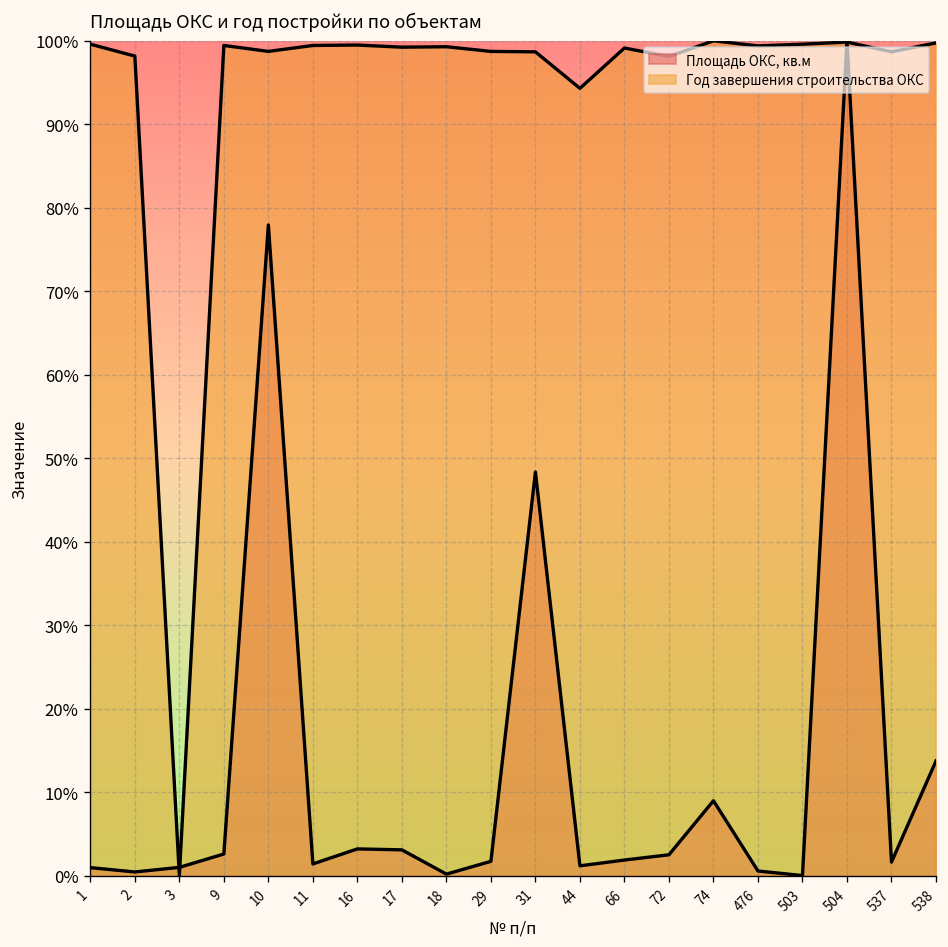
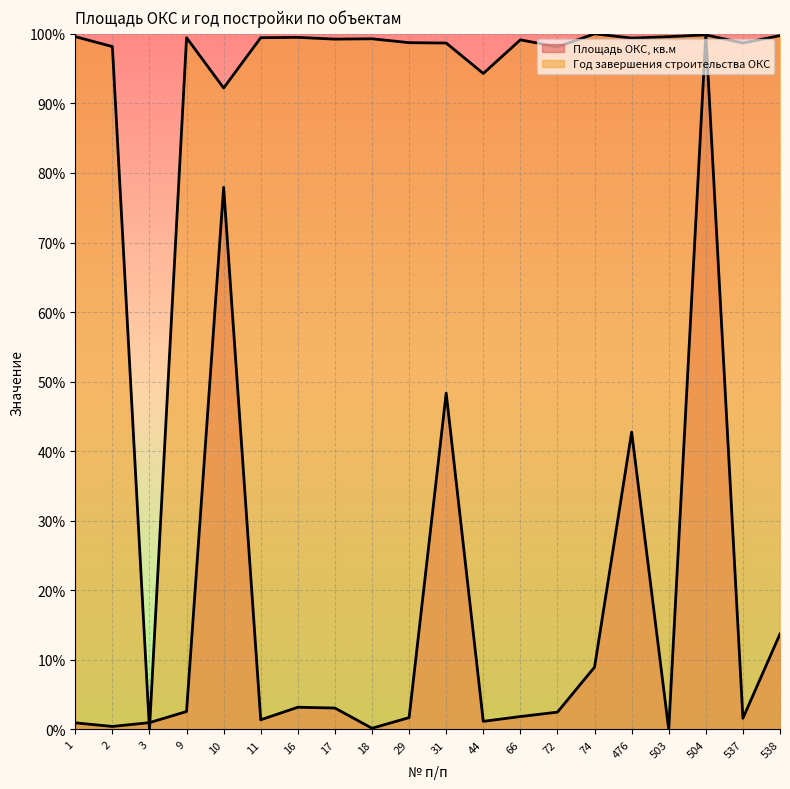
Год завершения строительства ОКС, 10: 99% -> 92%
Площадь ОКС, кв.м, 476: 1% -> 43%
